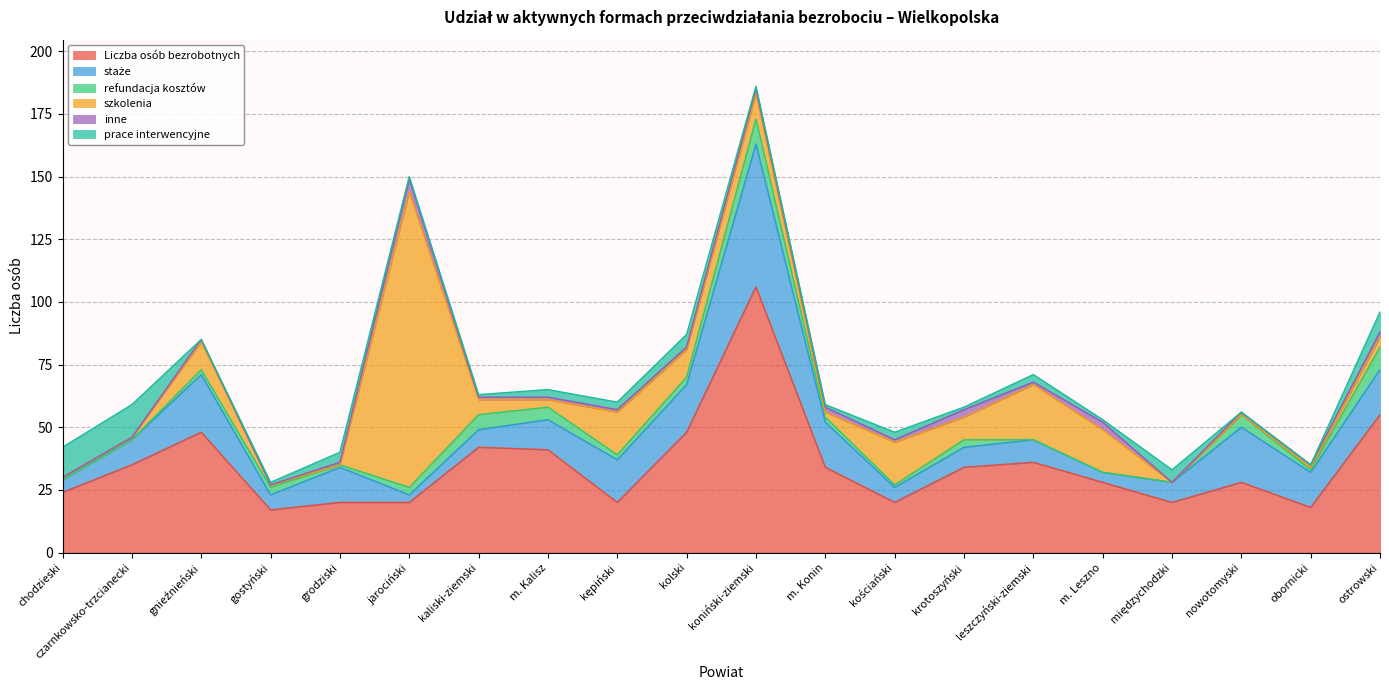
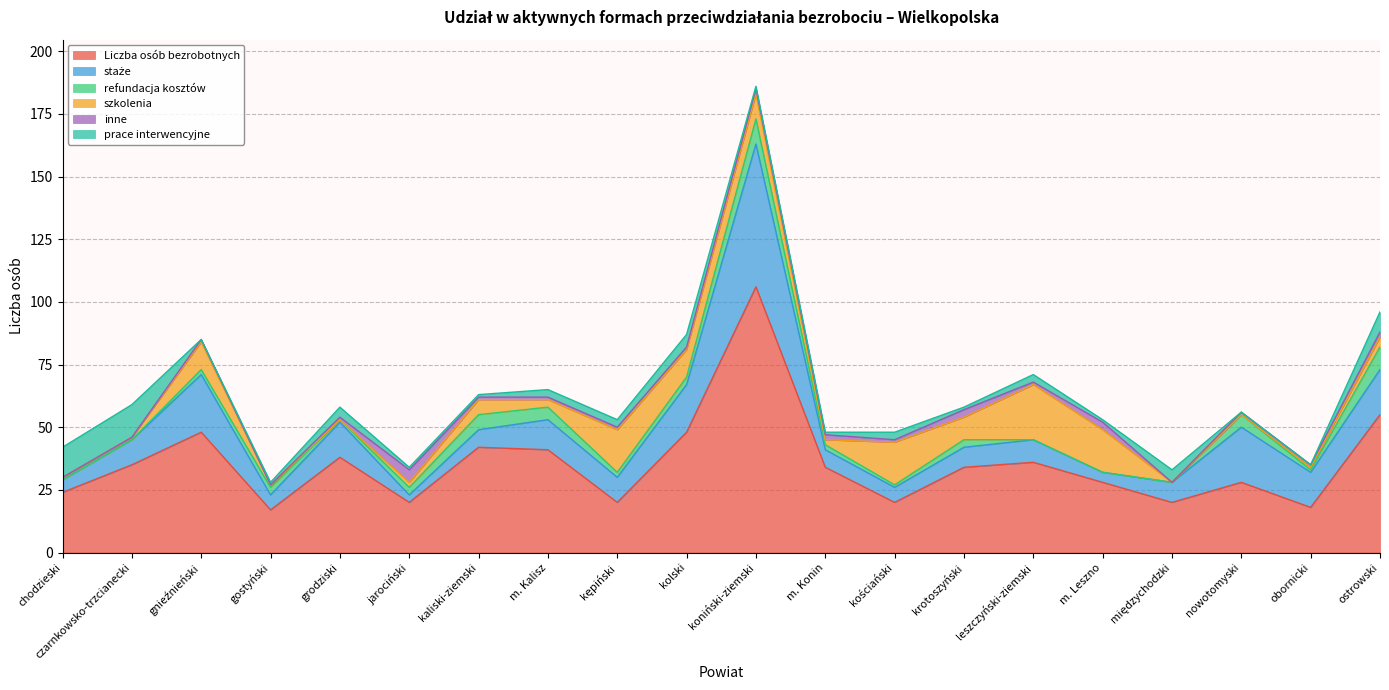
Liczba osób bezrobotnych, grodziski: 20 -> 38
szkolenia, jarociński: 118 -> 2
staże, kępiński: 17 -> 10
staże, m. Konin: 18 -> 7
